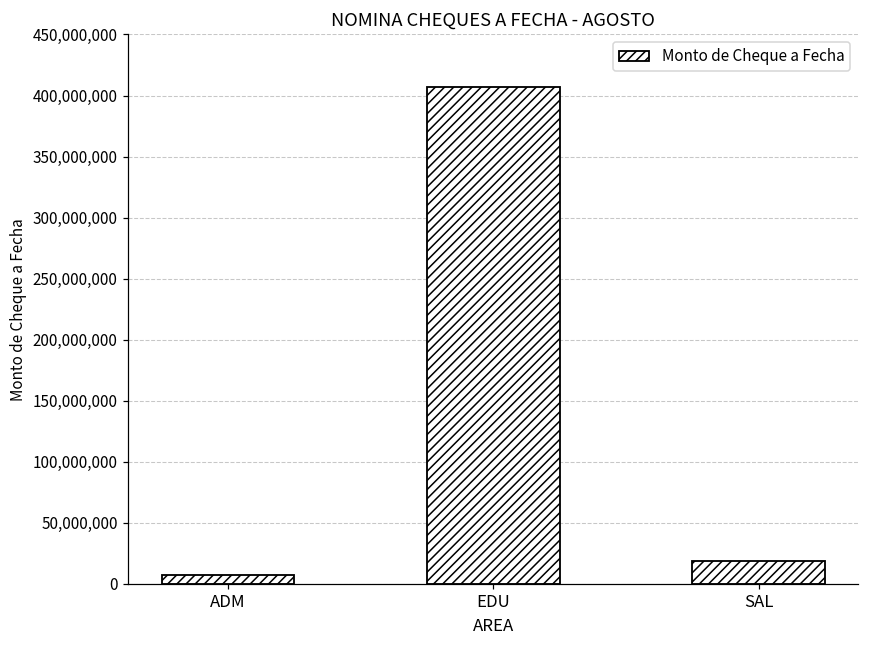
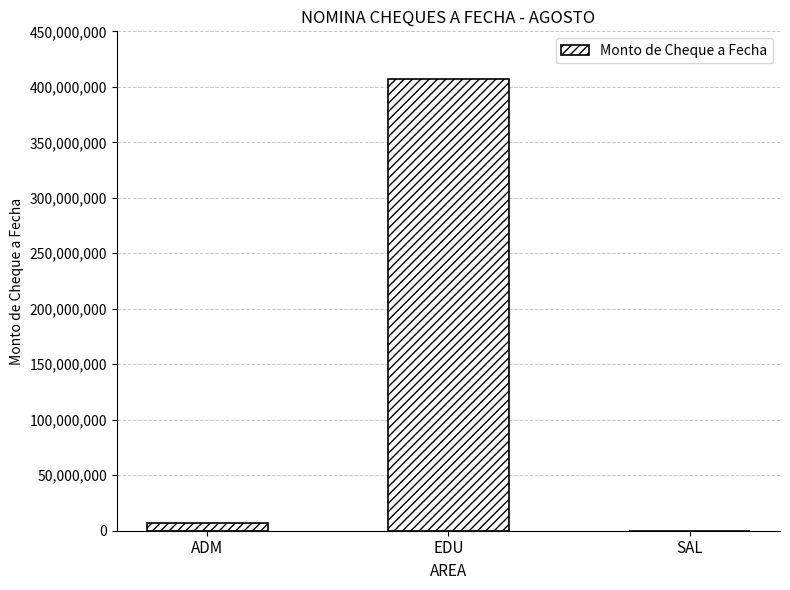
SAL: 19,000,000 -> 0
